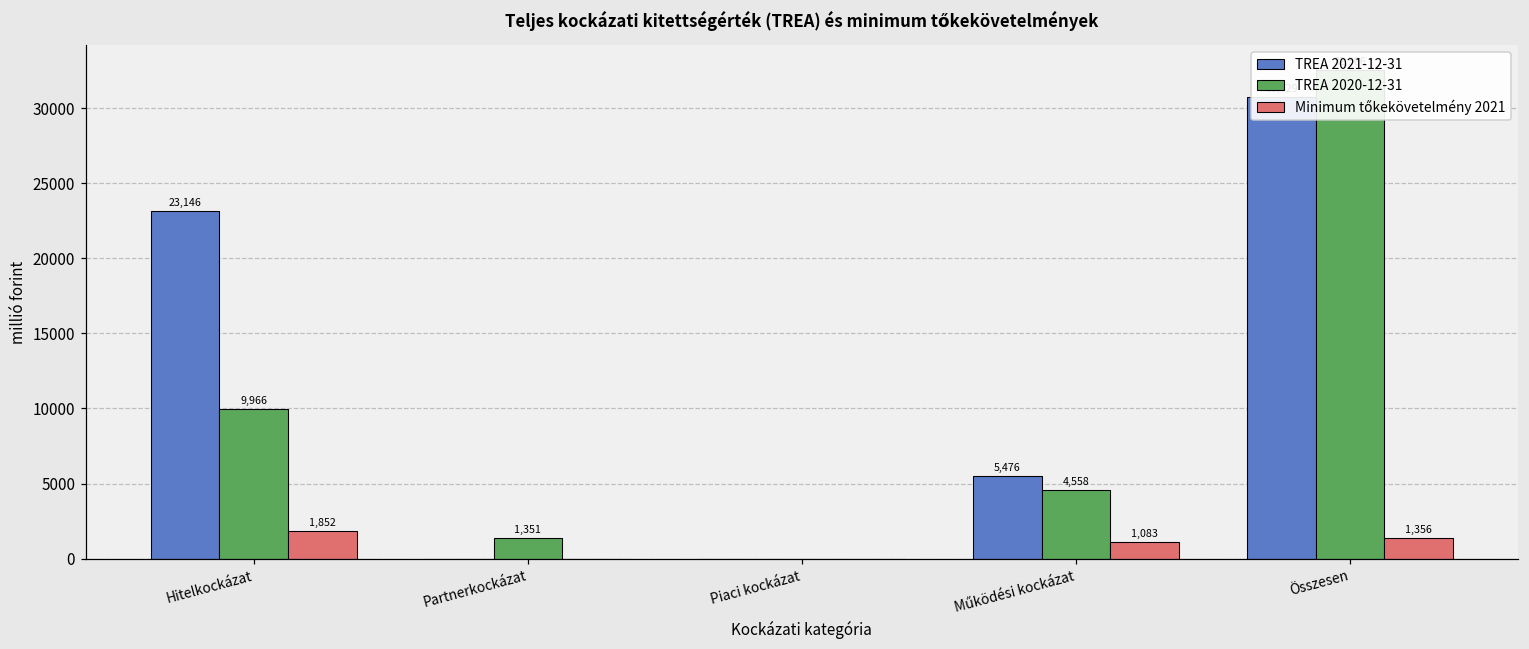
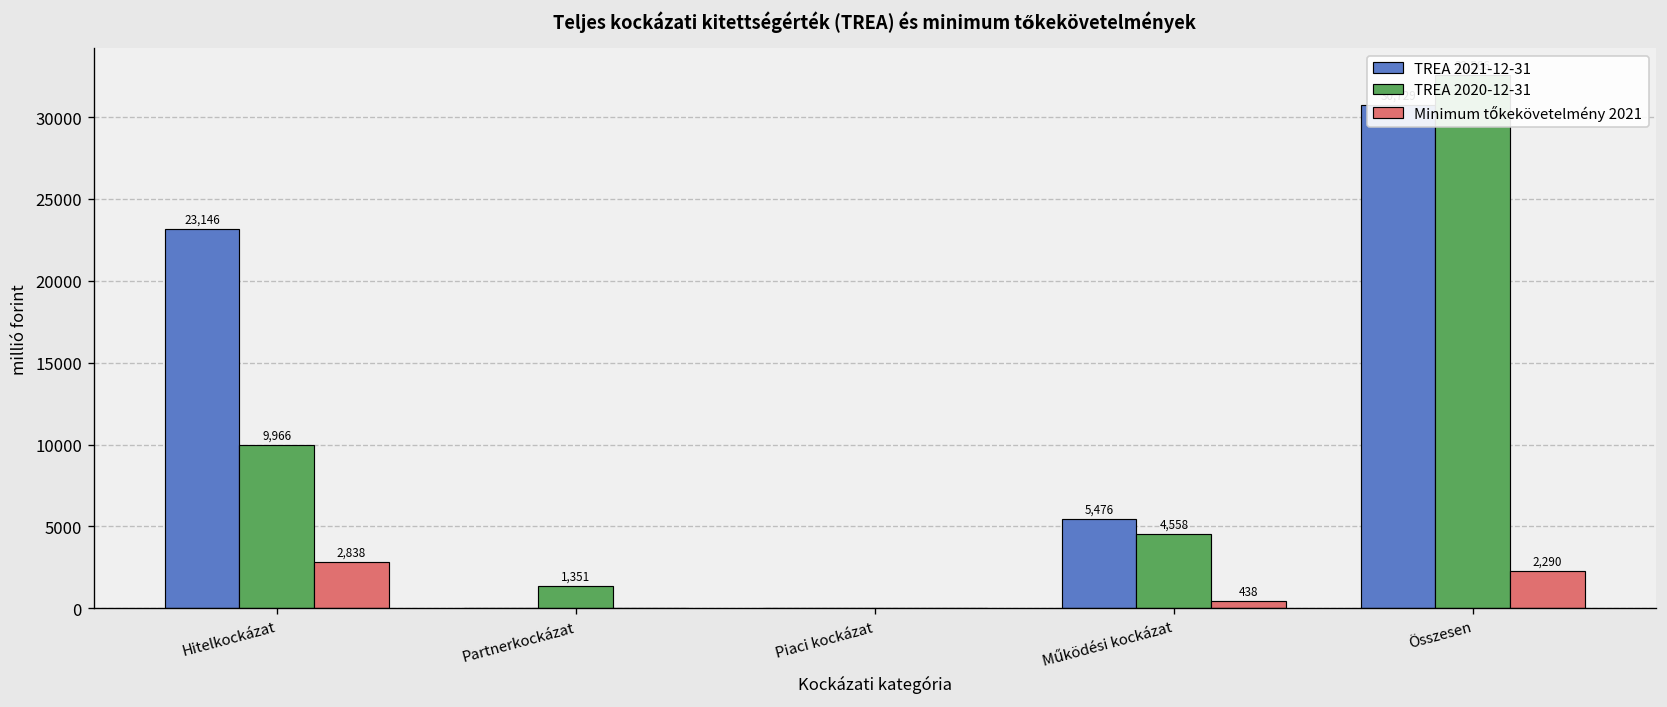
Minimum tőkekövetelmény 2021, Hitelkockázat: 1,852 -> 2,838
Minimum tőkekövetelmény 2021, Működési kockázat: 1,083 -> 438
Minimum tőkekövetelmény 2021, Összesen: 1,356 -> 2,290
